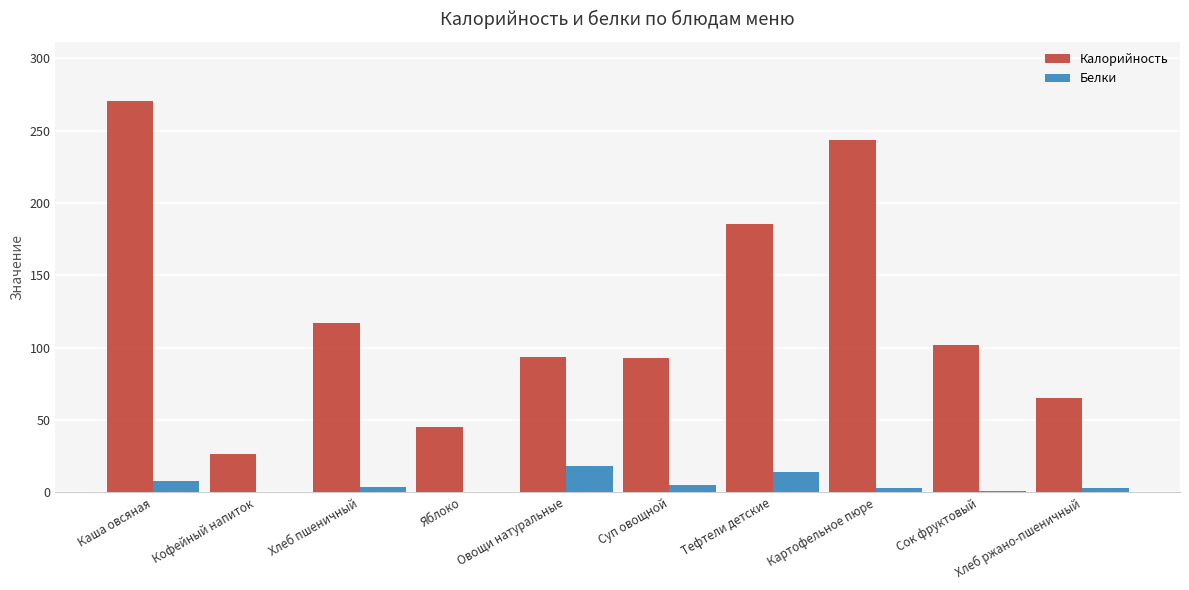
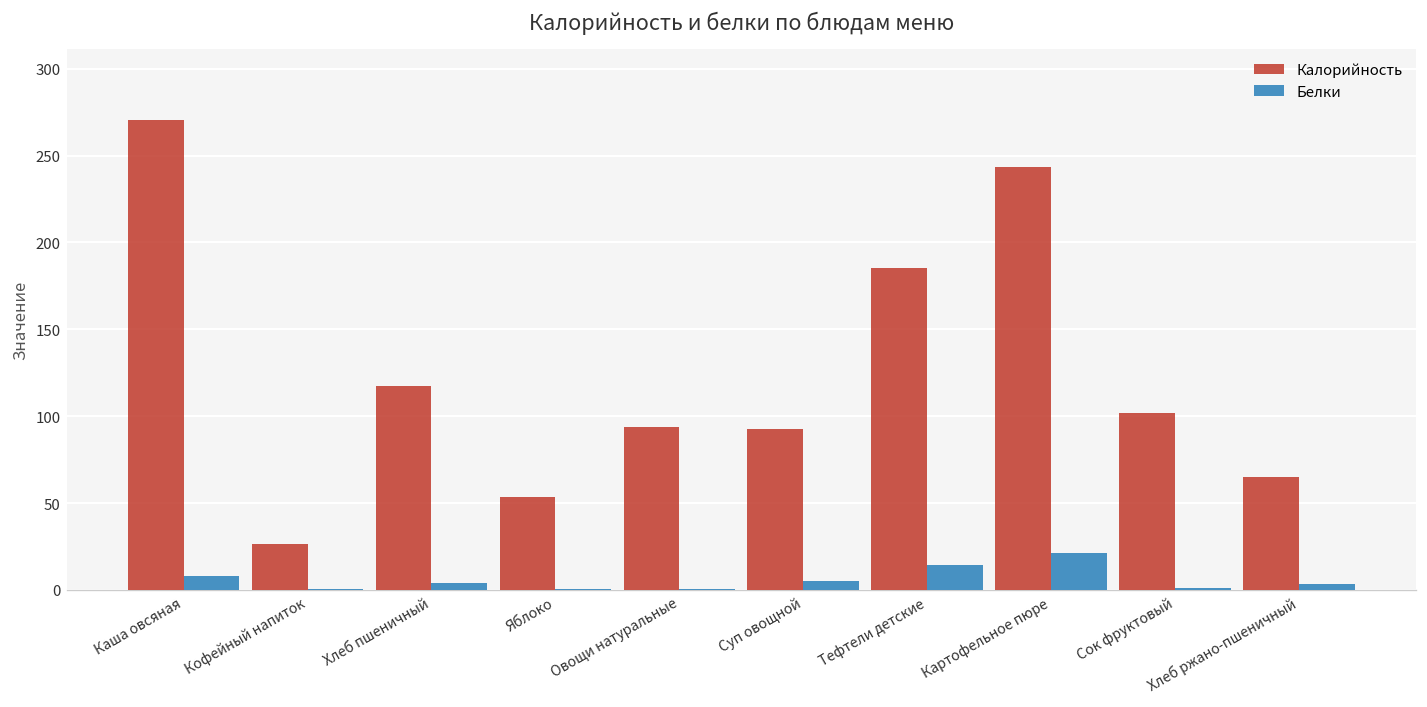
Калорийность, Яблоко: 45 -> 53
Белки, Овощи натуральные: 18 -> 1
Белки, Картофельное пюре: 3 -> 21
